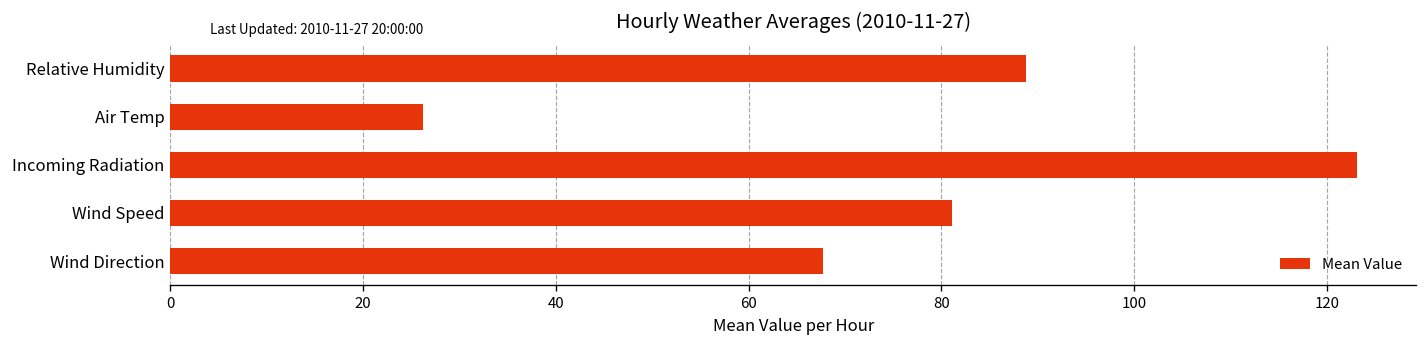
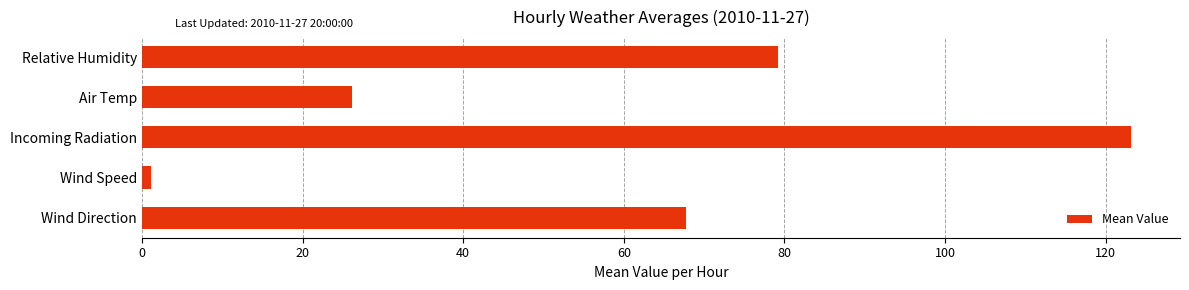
Relative Humidity: 89 -> 79
Wind Speed: 81 -> 1
